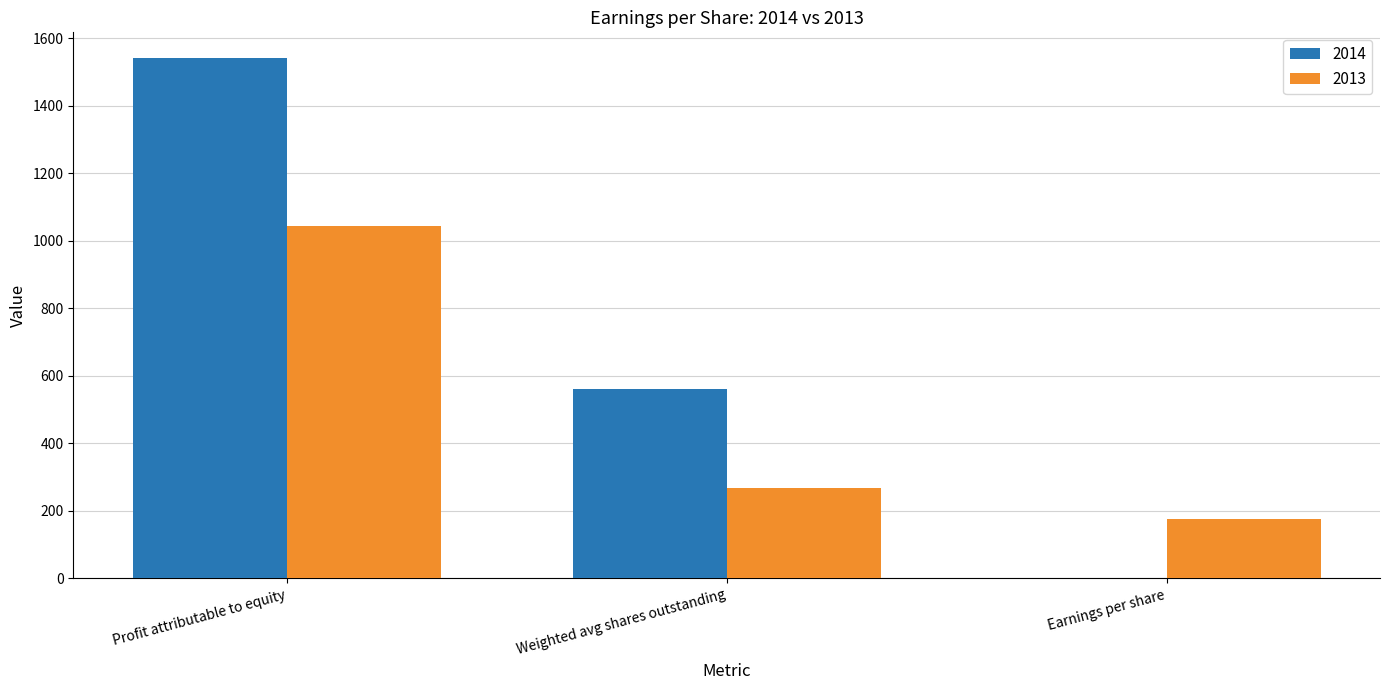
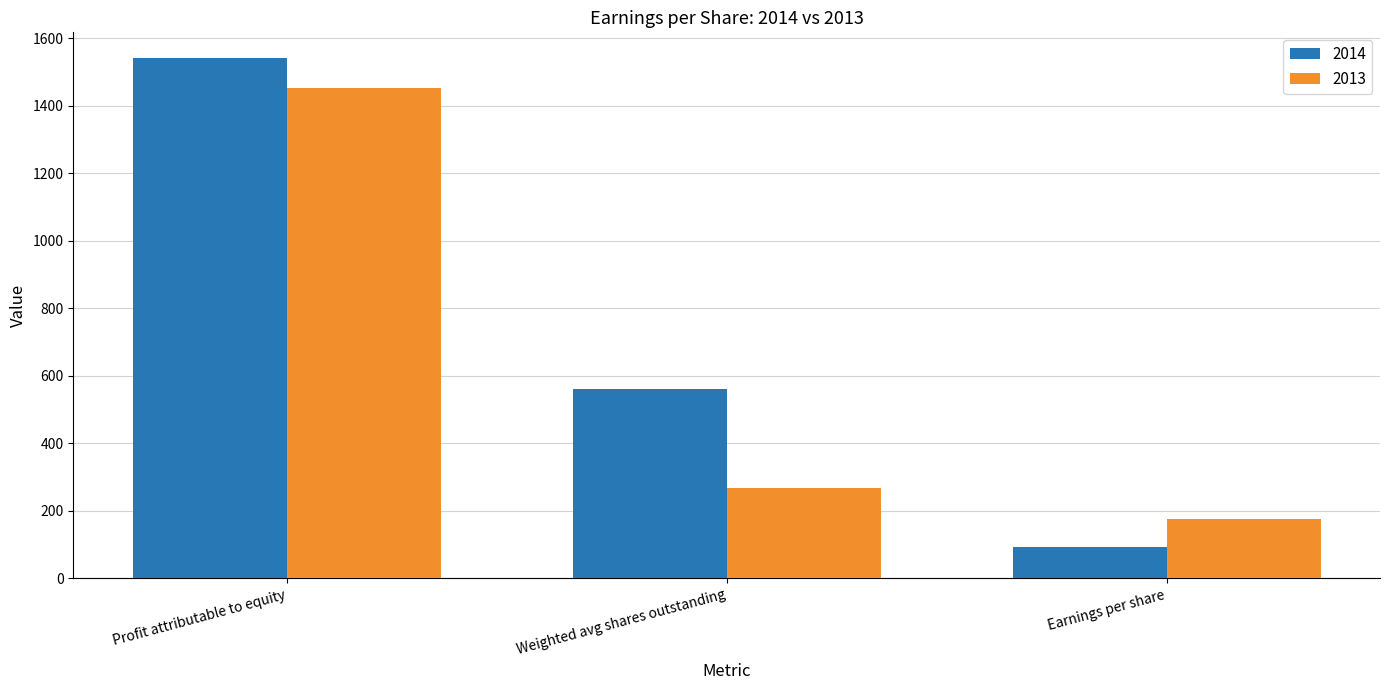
2013, Profit attributable to equity: 1040 -> 1450
2014, Earnings per share: 0 -> 90
